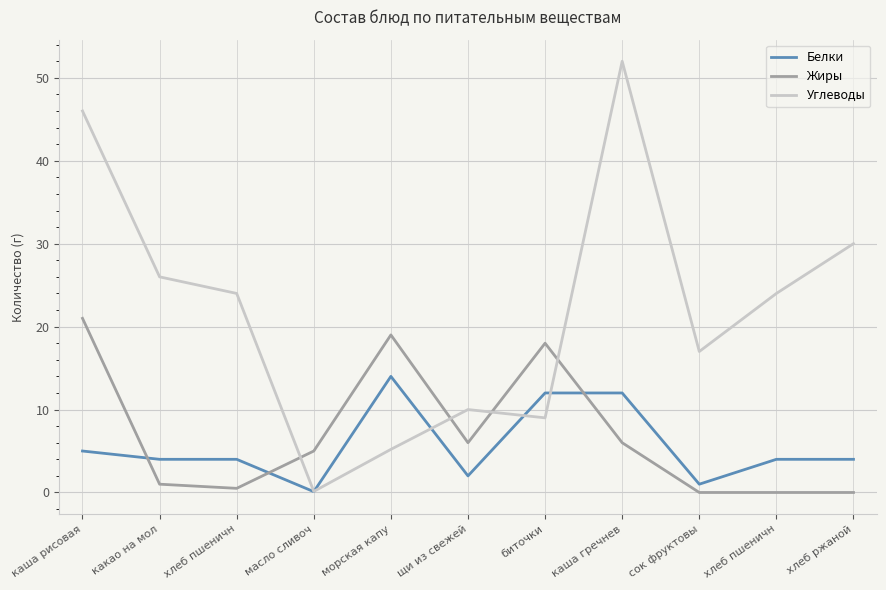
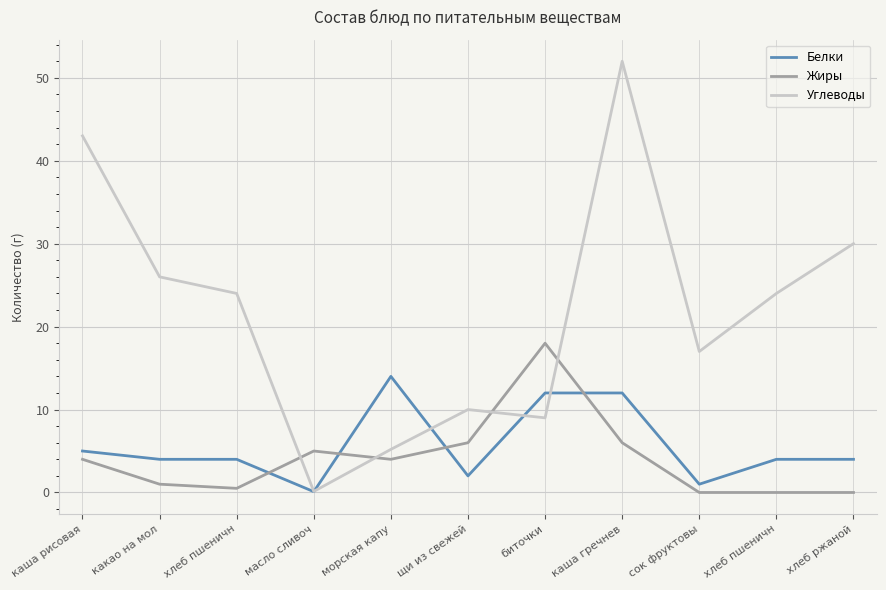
Жиры, каша рисовая: 21 -> 4
Углеводы, каша рисовая: 46 -> 43
Жиры, морская капу: 19 -> 4
